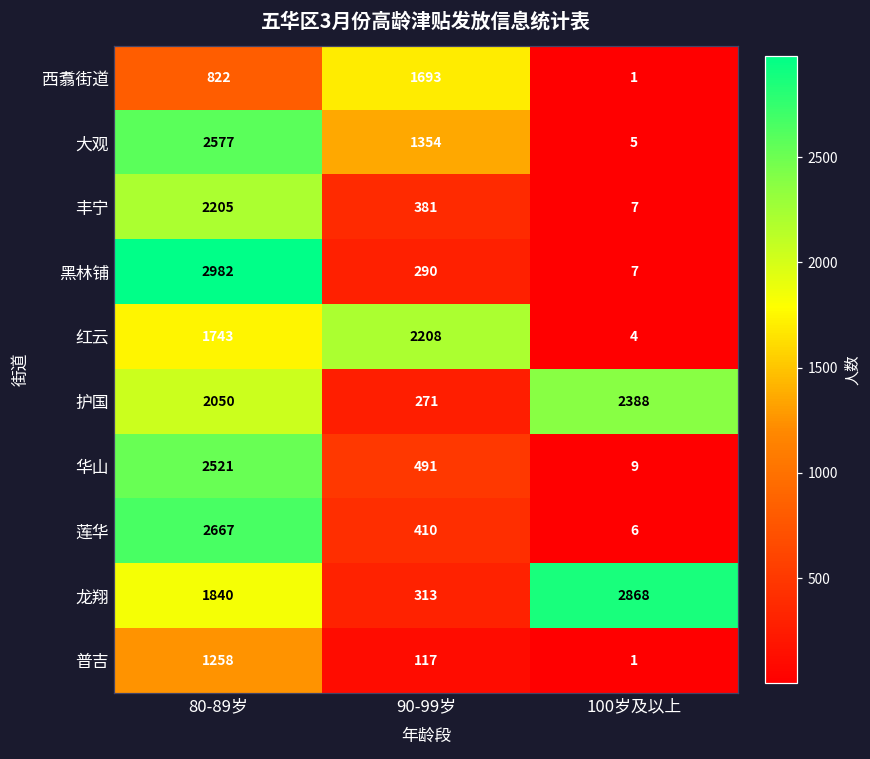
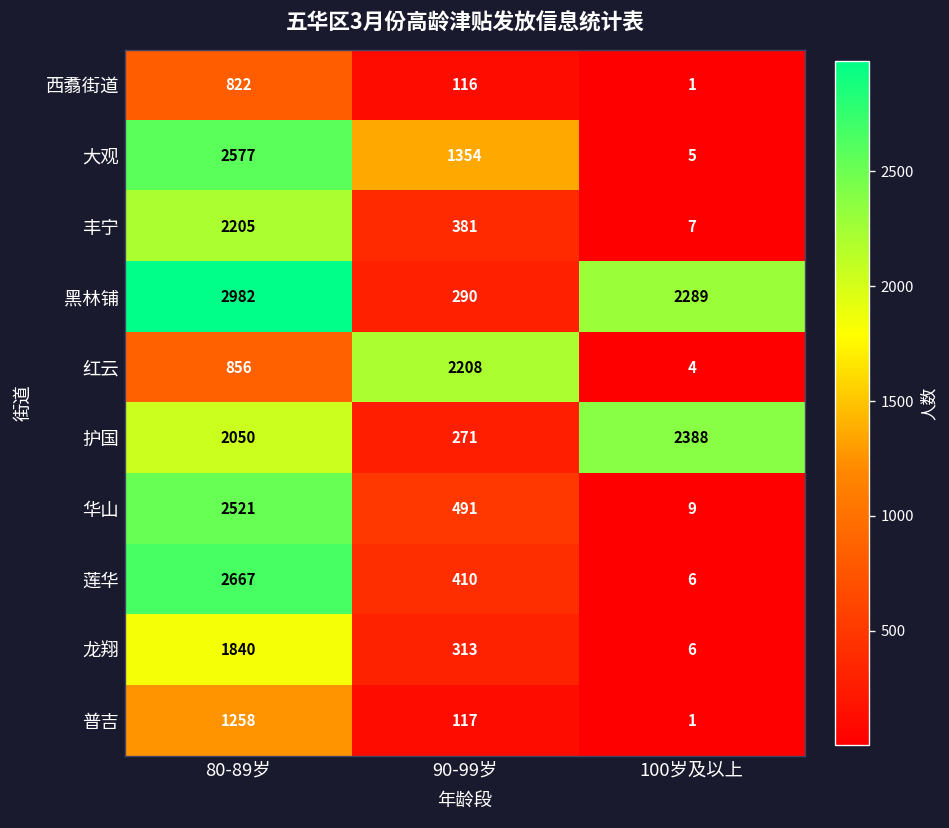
西翥街道, 90-99岁: 1693 -> 116
黑林铺, 100岁及以上: 7 -> 2289
红云, 80-89岁: 1743 -> 856
龙翔, 100岁及以上: 2868 -> 6
